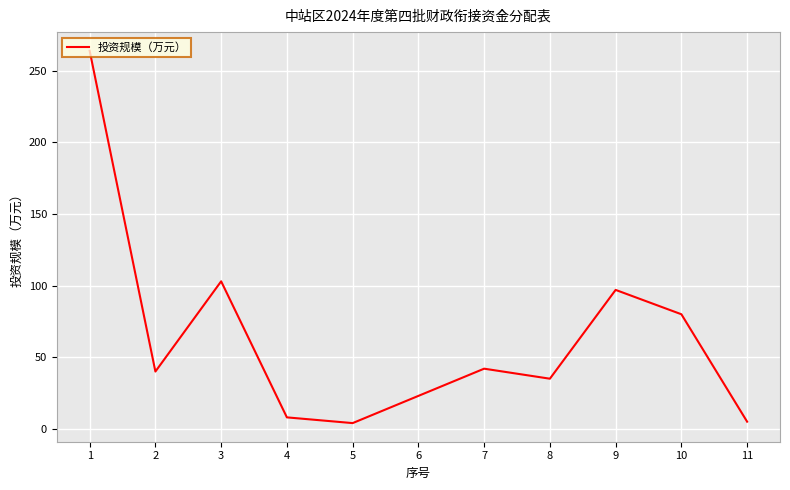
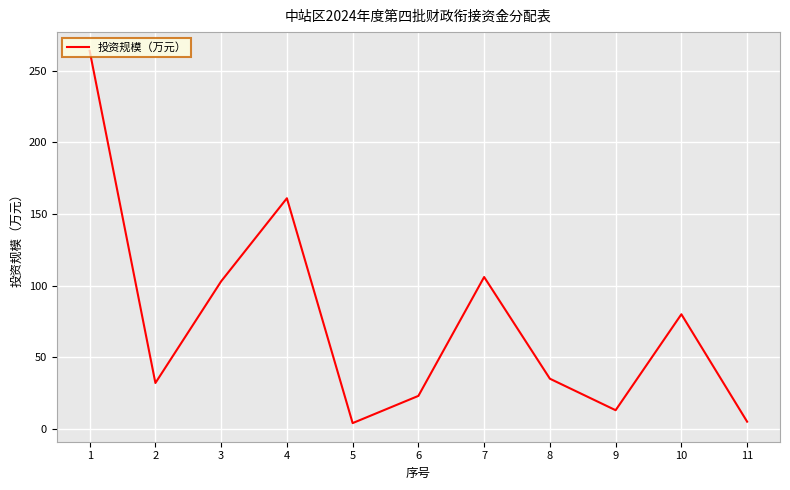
2: 40 -> 32
4: 8 -> 161
7: 42 -> 106
9: 97 -> 13
